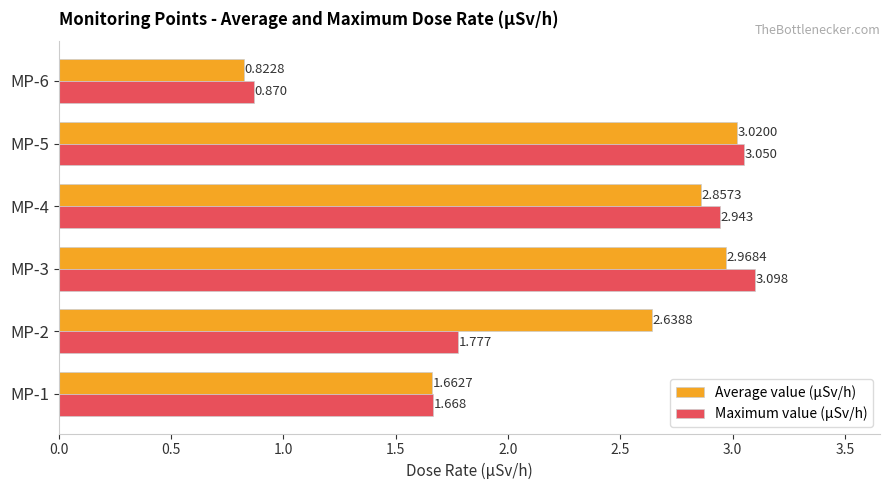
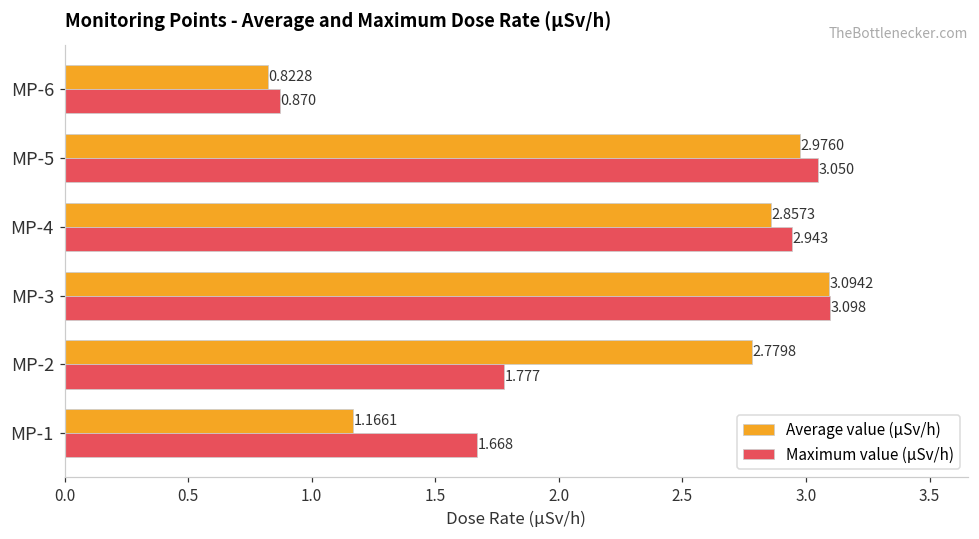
Average value (µSv/h), MP-5: 3.0200 -> 2.9760
Average value (µSv/h), MP-3: 2.9684 -> 3.0942
Average value (µSv/h), MP-2: 2.6388 -> 2.7798
Average value (µSv/h), MP-1: 1.6627 -> 1.1661
